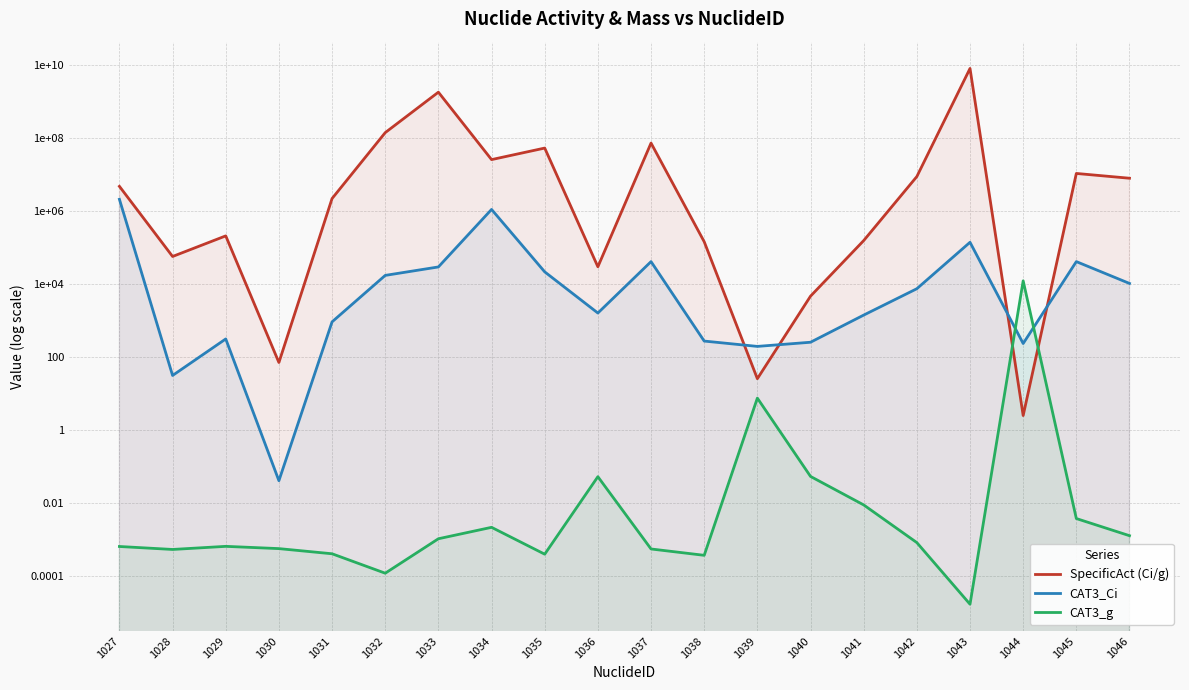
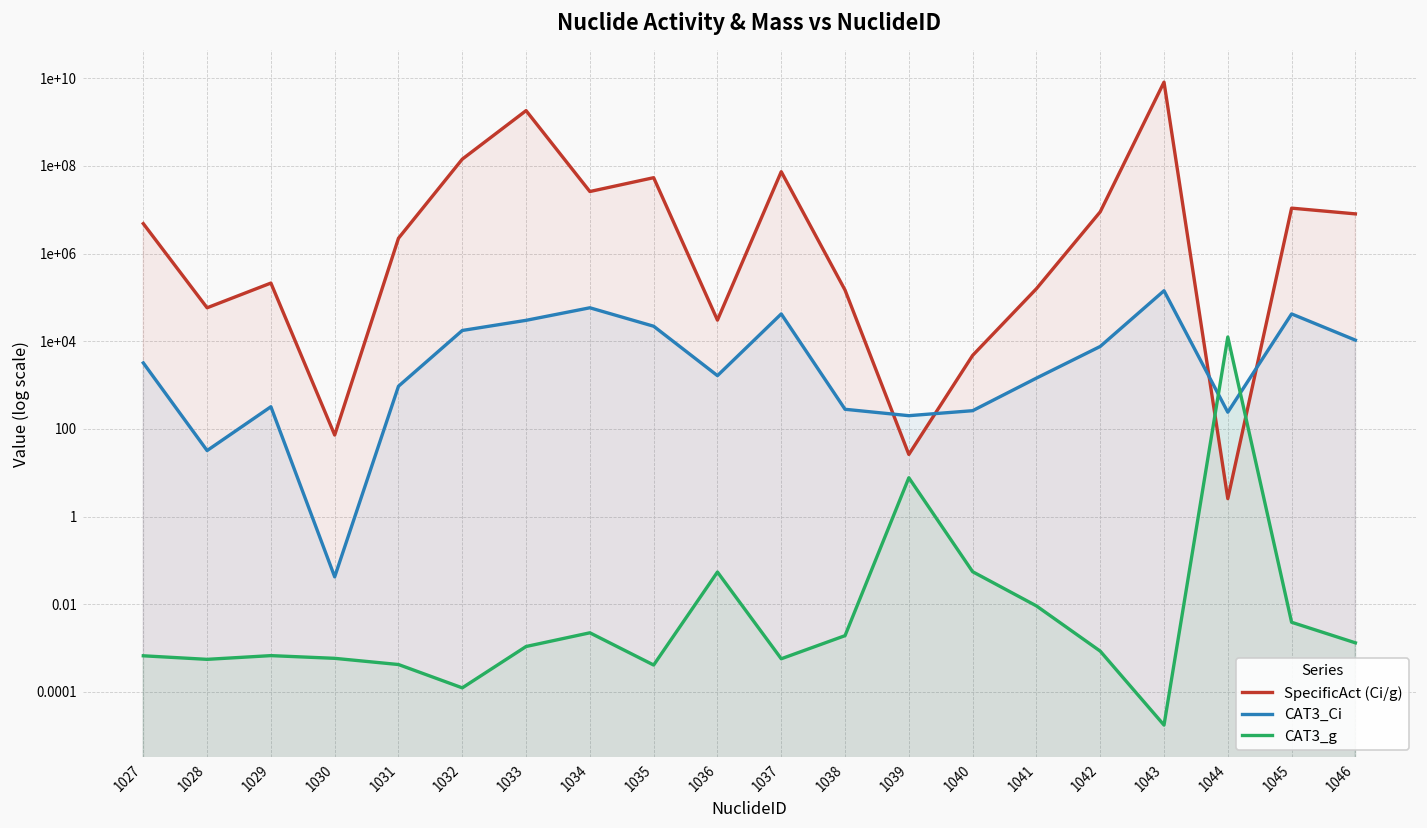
CAT3_Ci, 1027: 2000000 -> 3000
CAT3_Ci, 1034: 1100000 -> 60000
CAT3_g, 1038: 0.0004 -> 0.002
